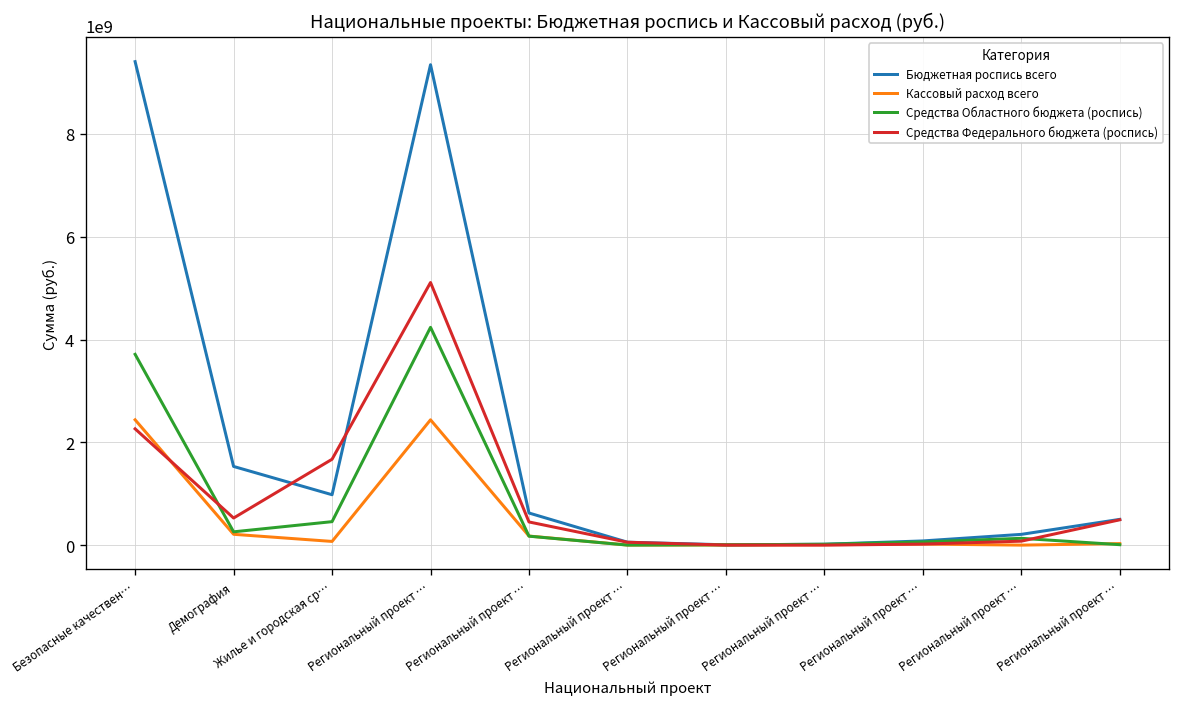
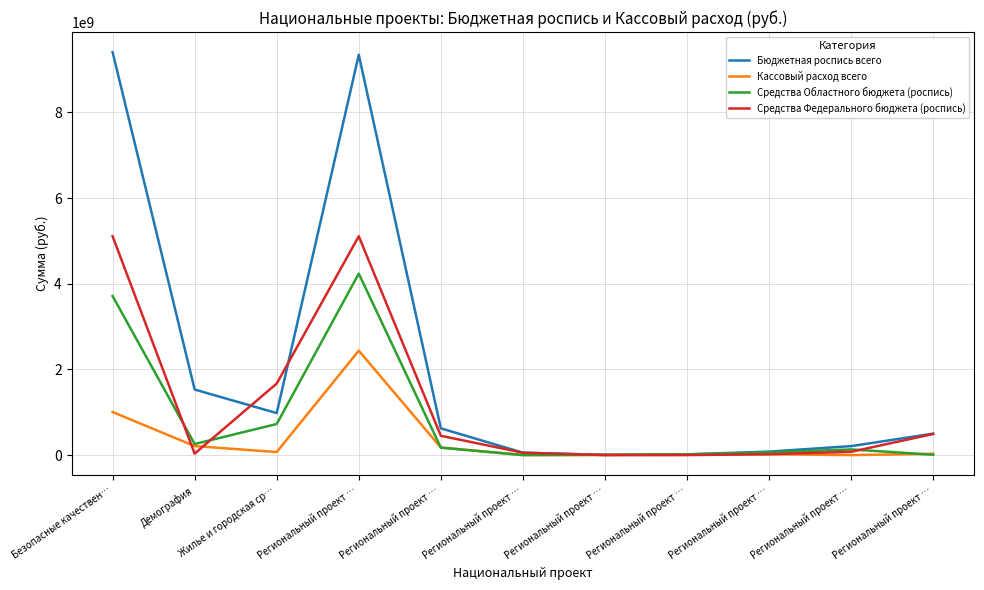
Кассовый расход всего, Безопасные качествен…: 2400000000 -> 1000000000
Средства Федерального бюджета (роспись), Безопасные качествен…: 2300000000 -> 5100000000
Средства Федерального бюджета (роспись), Демография: 500000000 -> 0
Средства Областного бюджета (роспись), Жилье и городская ср…: 500000000 -> 700000000
